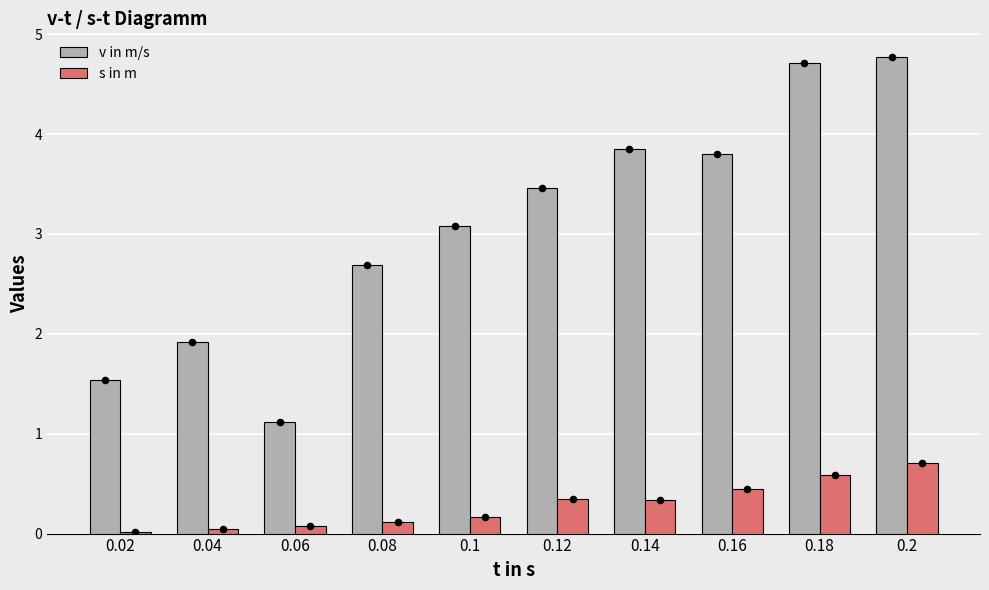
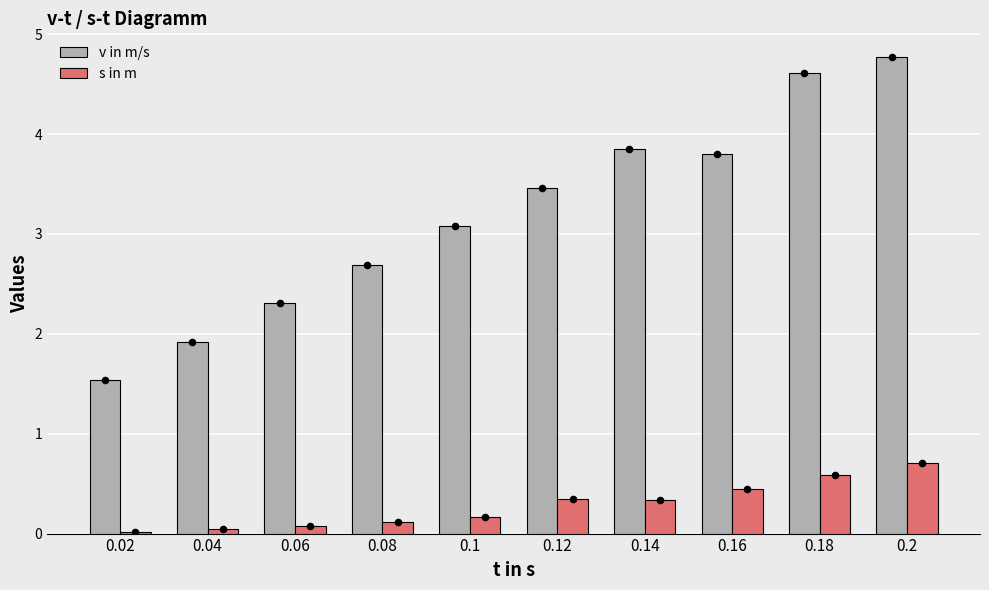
v in m/s, 0.06: 1.1 -> 2.3
v in m/s, 0.18: 4.7 -> 4.6
